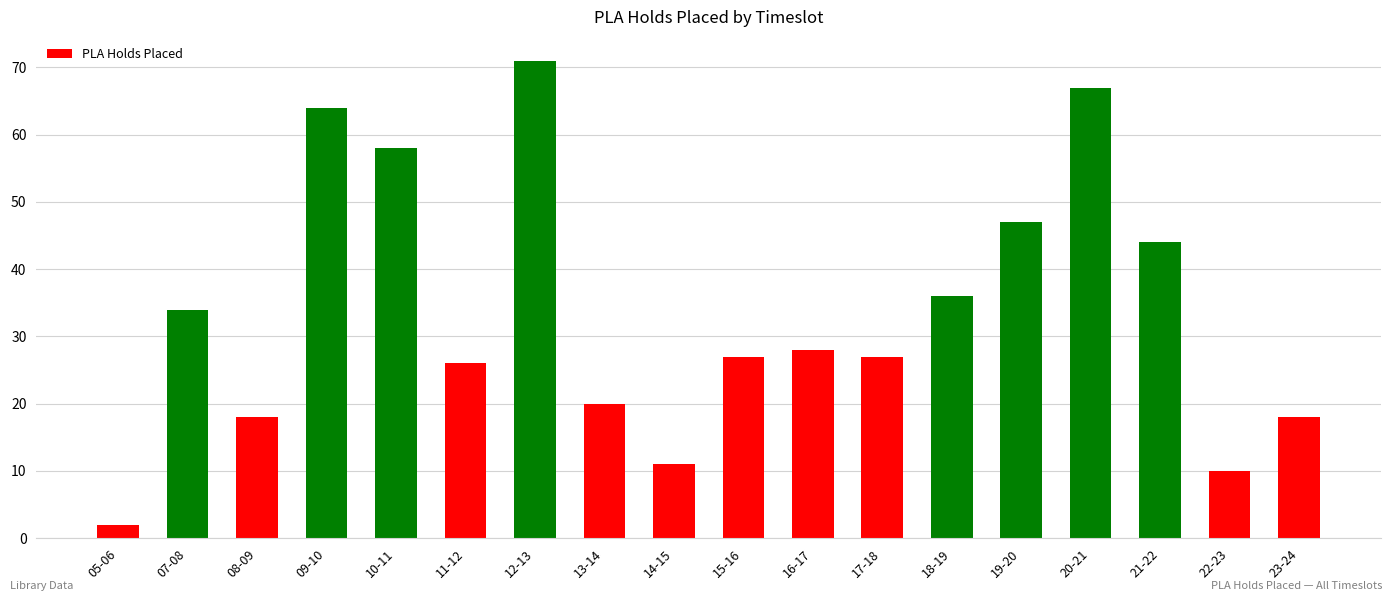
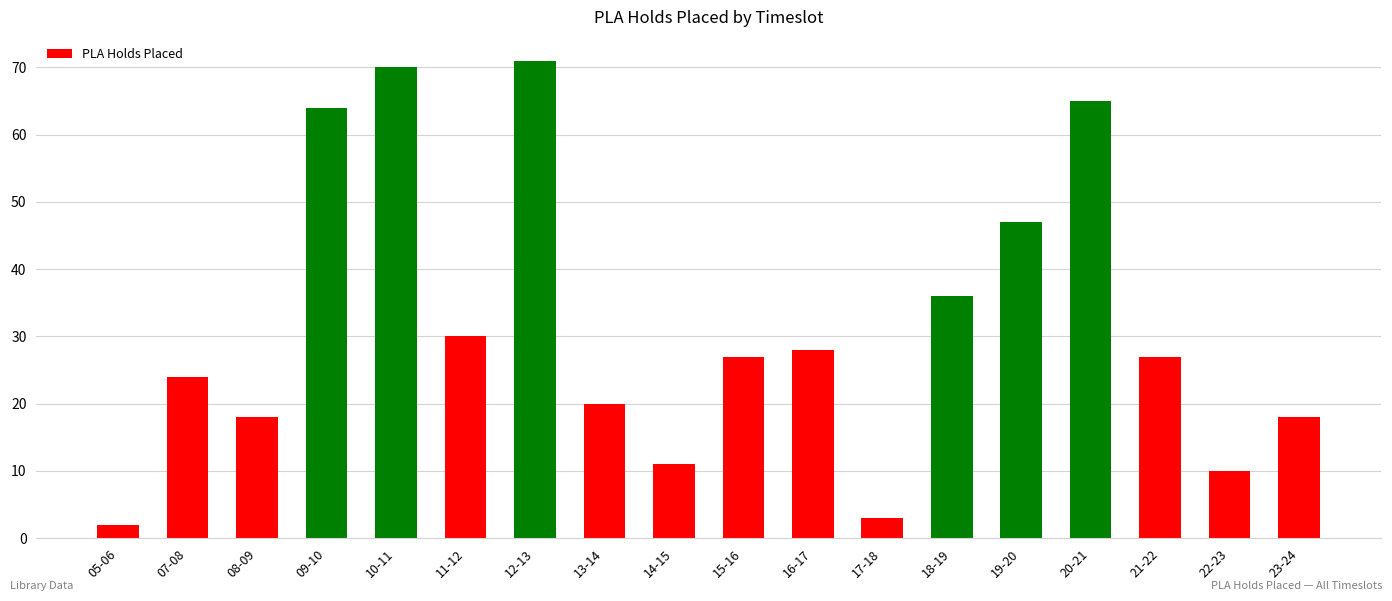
07-08: 34 -> 24
10-11: 58 -> 70
11-12: 26 -> 30
17-18: 27 -> 3
20-21: 67 -> 65
21-22: 44 -> 27
